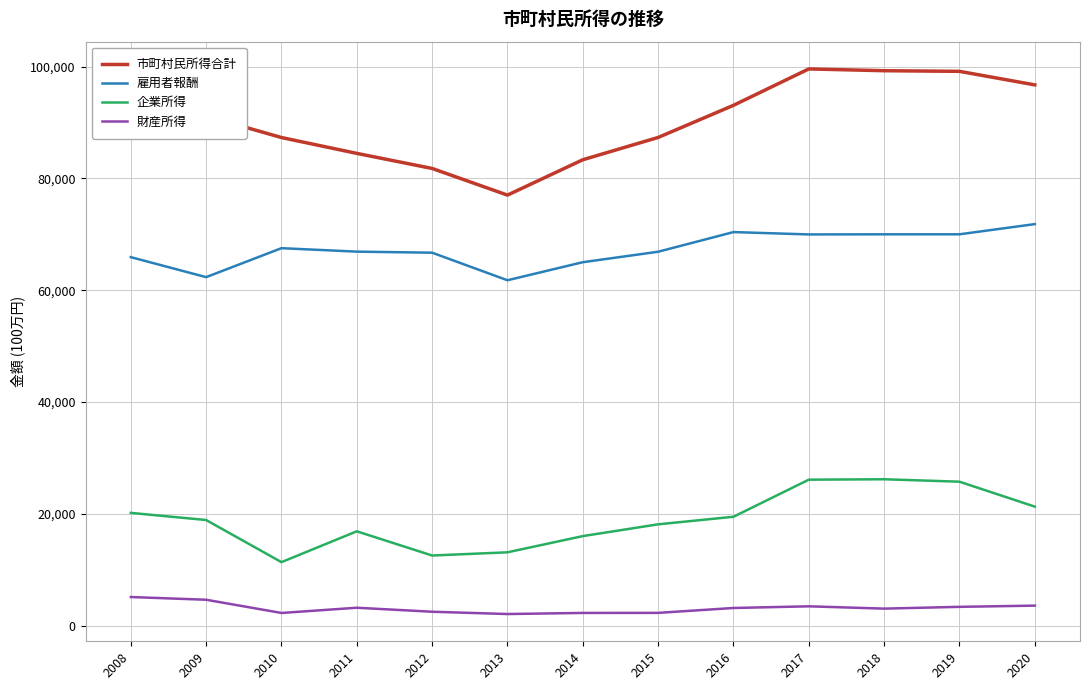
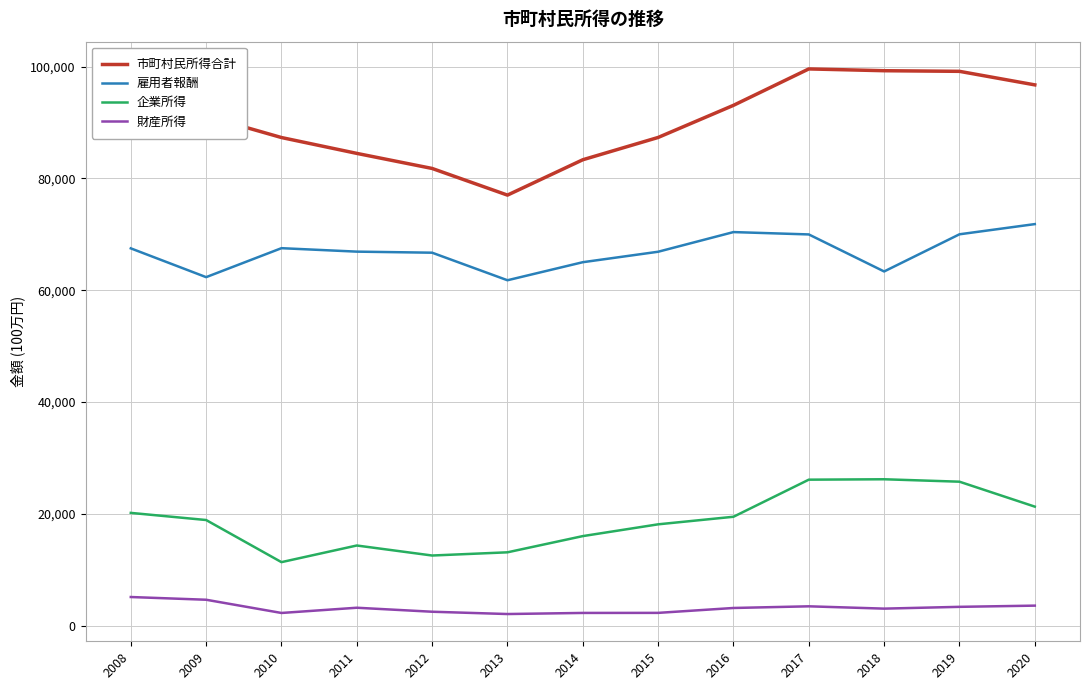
雇用者報酬, 2008: 66,000 -> 67,000
企業所得, 2011: 17,000 -> 14,000
雇用者報酬, 2018: 70,000 -> 63,000
